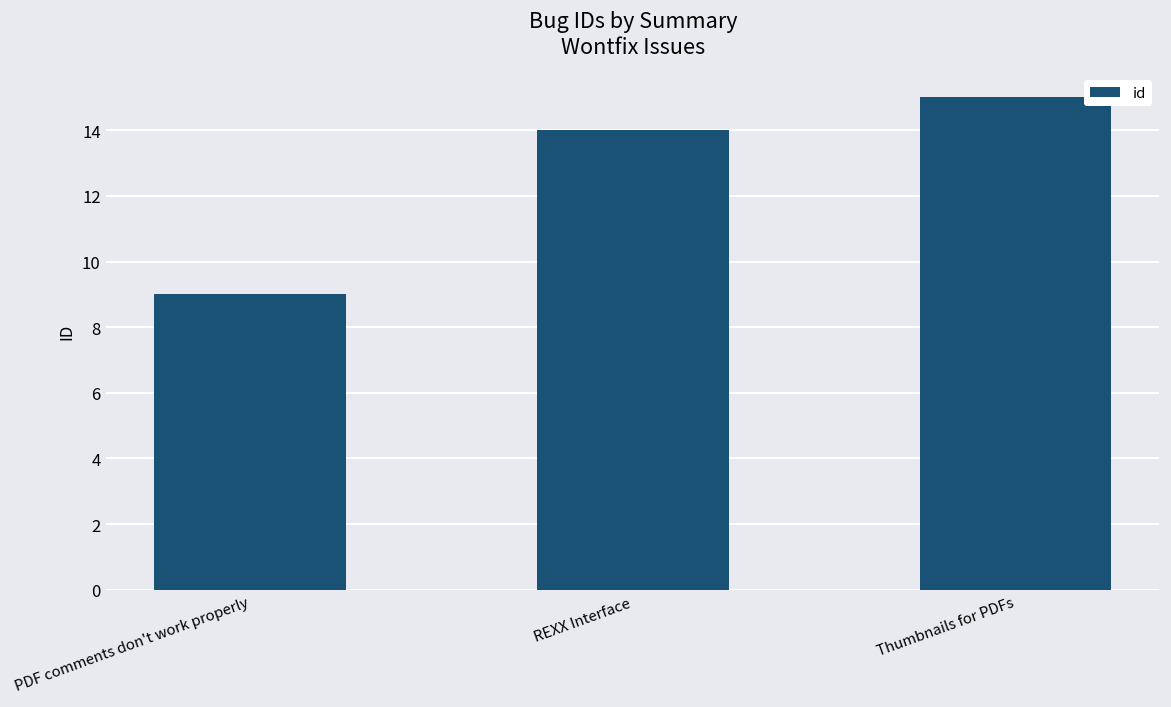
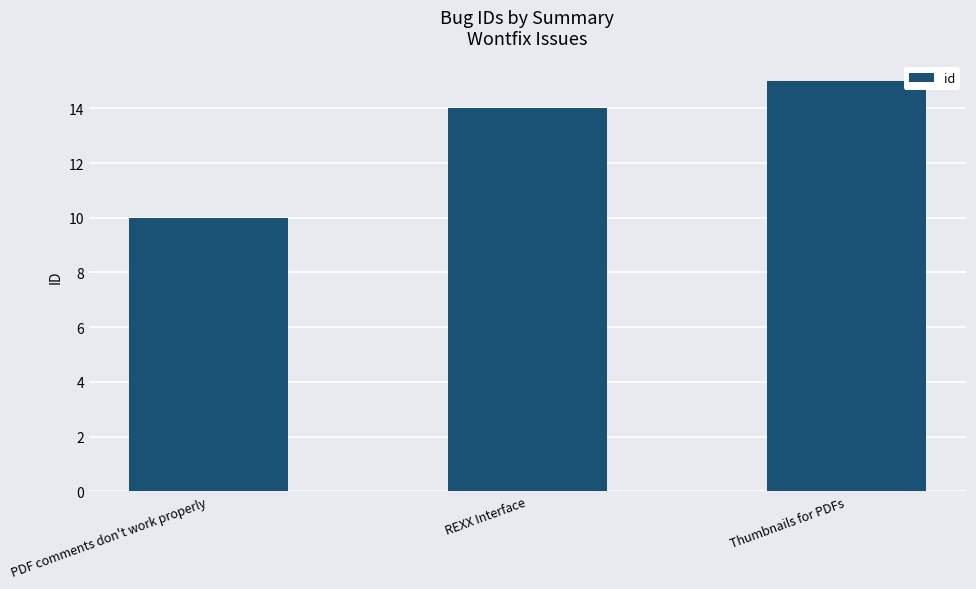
PDF comments don't work properly: 9 -> 10
